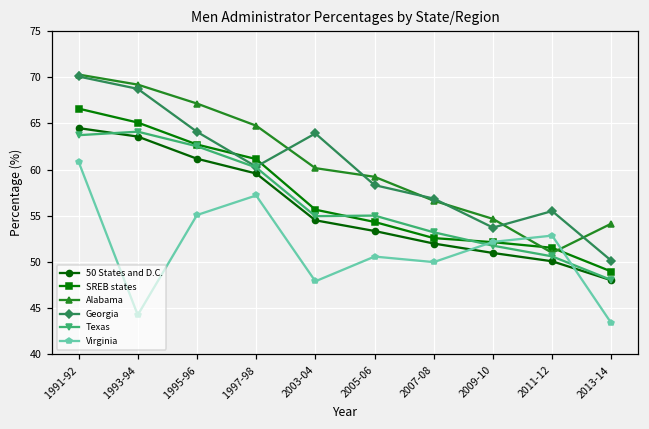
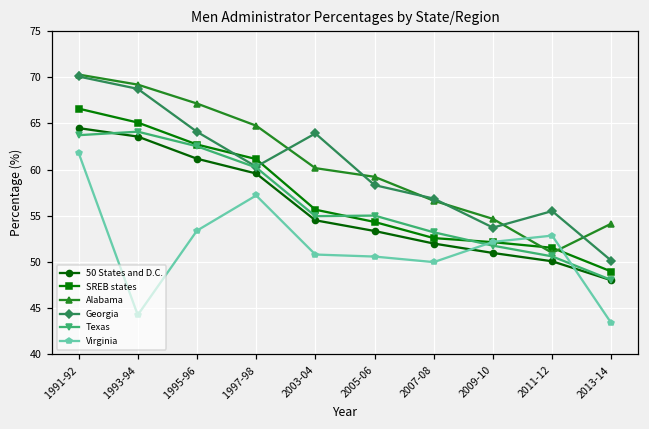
Virginia, 1991-92: 61 -> 62
Virginia, 1995-96: 55 -> 53
Virginia, 2003-04: 48 -> 51
